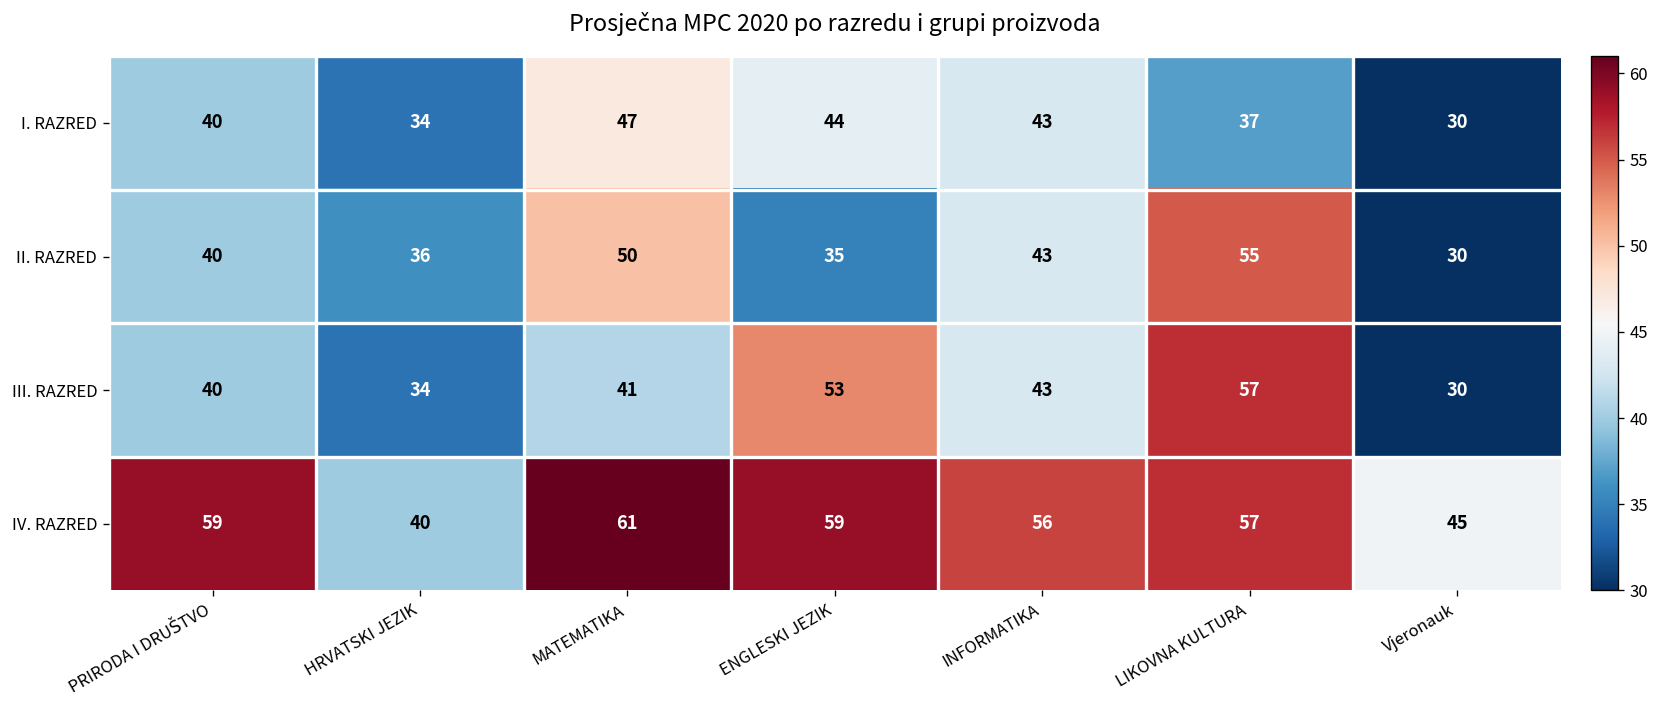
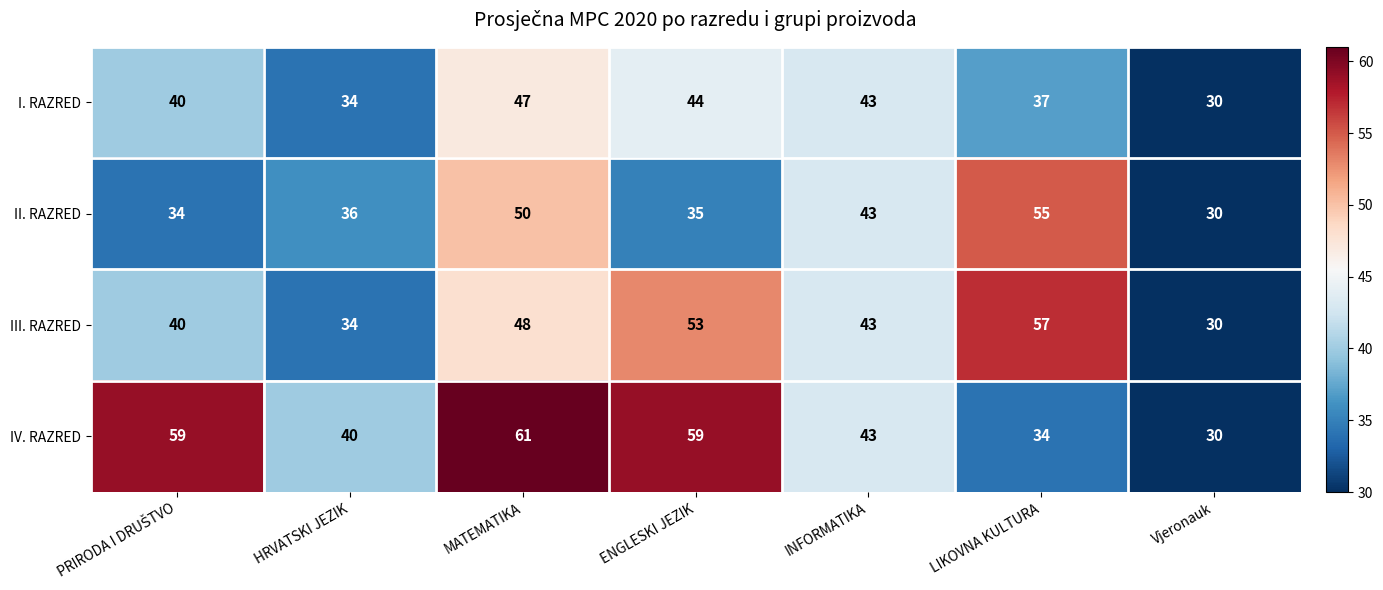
II. RAZRED, PRIRODA I DRUŠTVO: 40 -> 34
III. RAZRED, MATEMATIKA: 41 -> 48
IV. RAZRED, INFORMATIKA: 56 -> 43
IV. RAZRED, LIKOVNA KULTURA: 57 -> 34
IV. RAZRED, Vjeronauk: 45 -> 30
